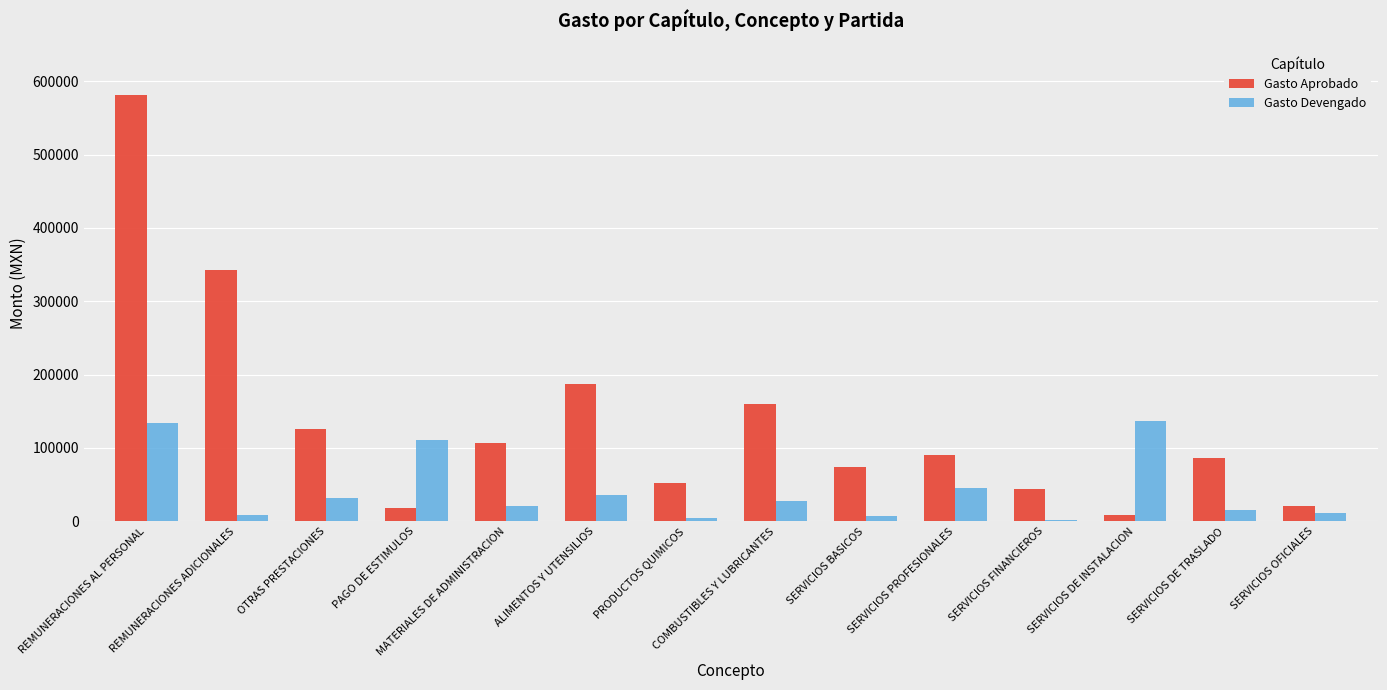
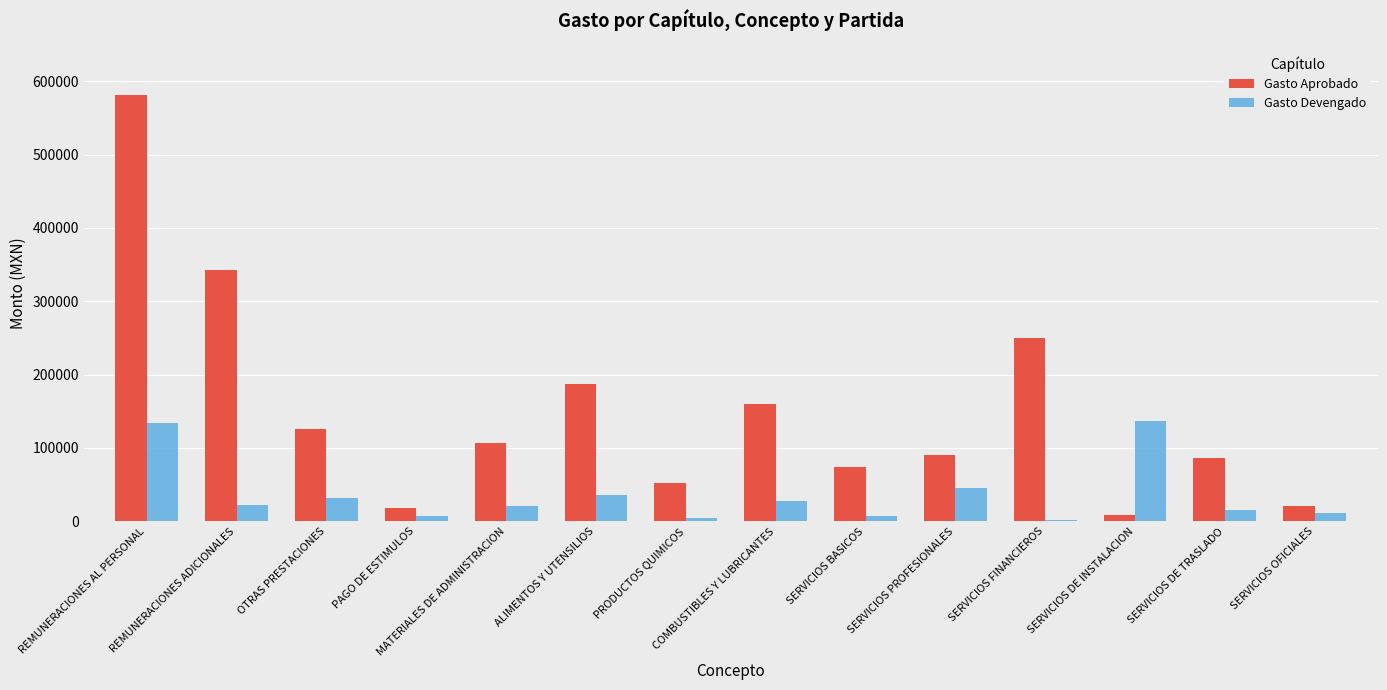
Gasto Devengado, REMUNERACIONES ADICIONALES: 10000 -> 20000
Gasto Devengado, PAGO DE ESTIMULOS: 110000 -> 10000
Gasto Aprobado, SERVICIOS FINANCIEROS: 40000 -> 250000
